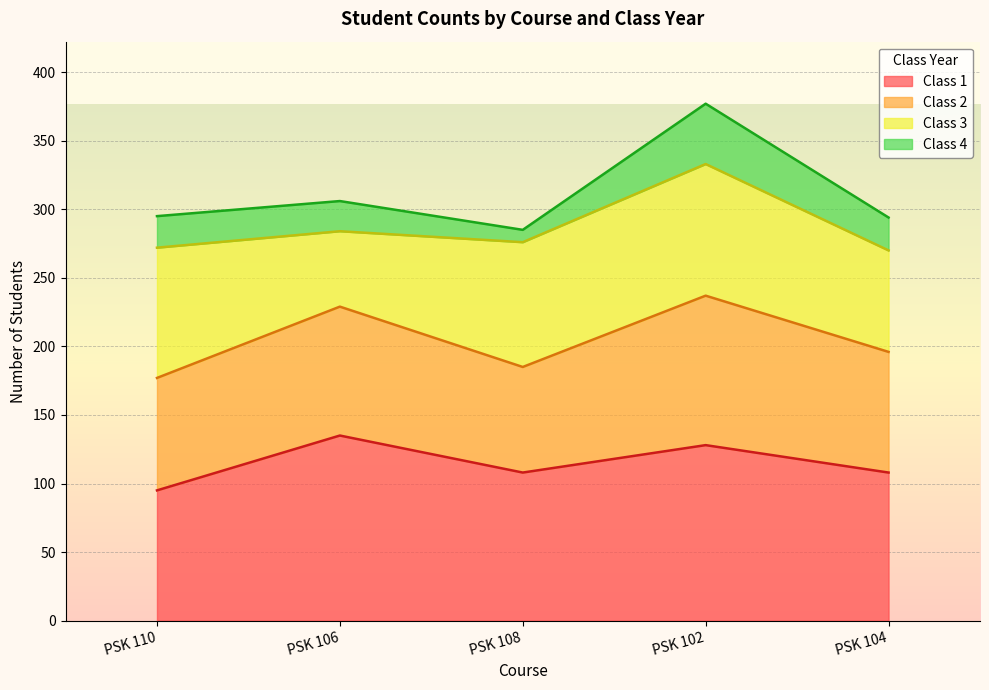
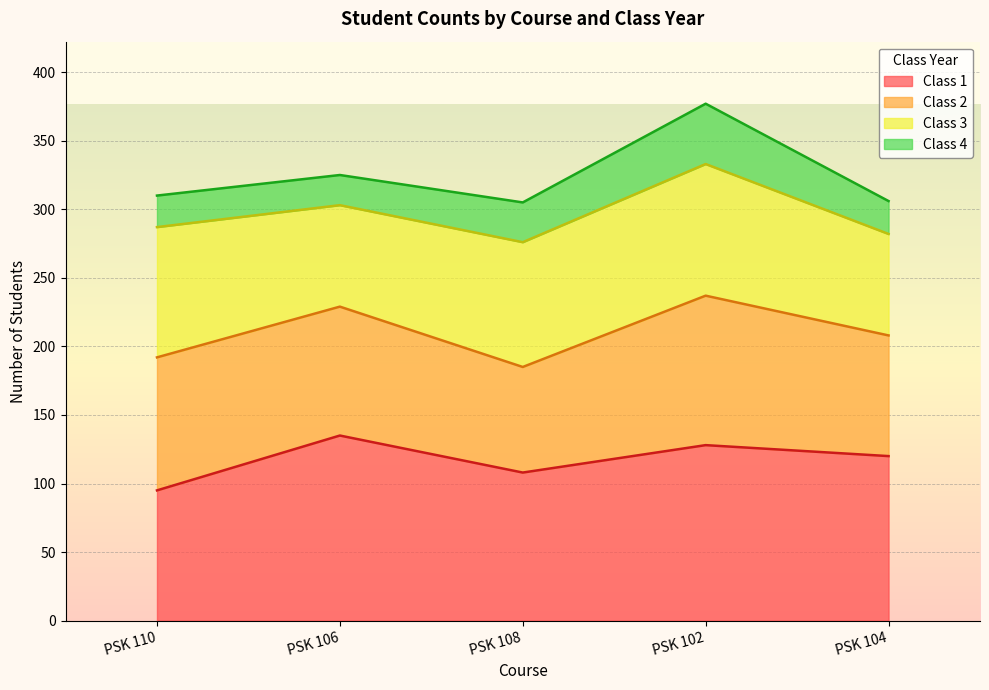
Class 2, PSK 110: 82 -> 97
Class 3, PSK 106: 55 -> 74
Class 4, PSK 108: 9 -> 29
Class 1, PSK 104: 108 -> 120
